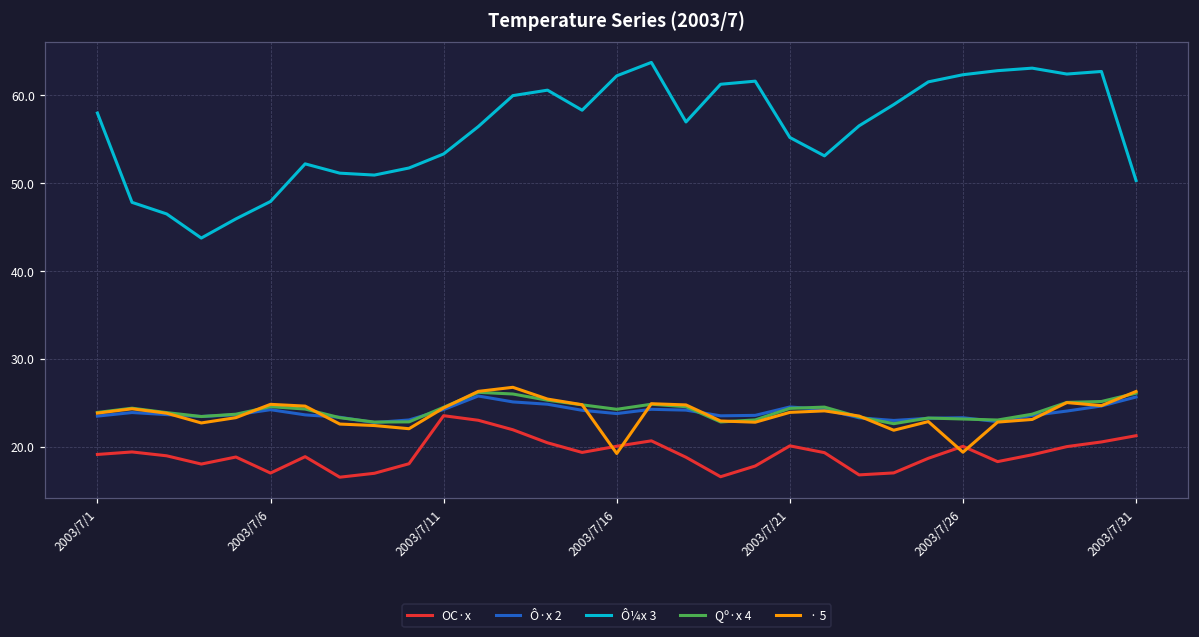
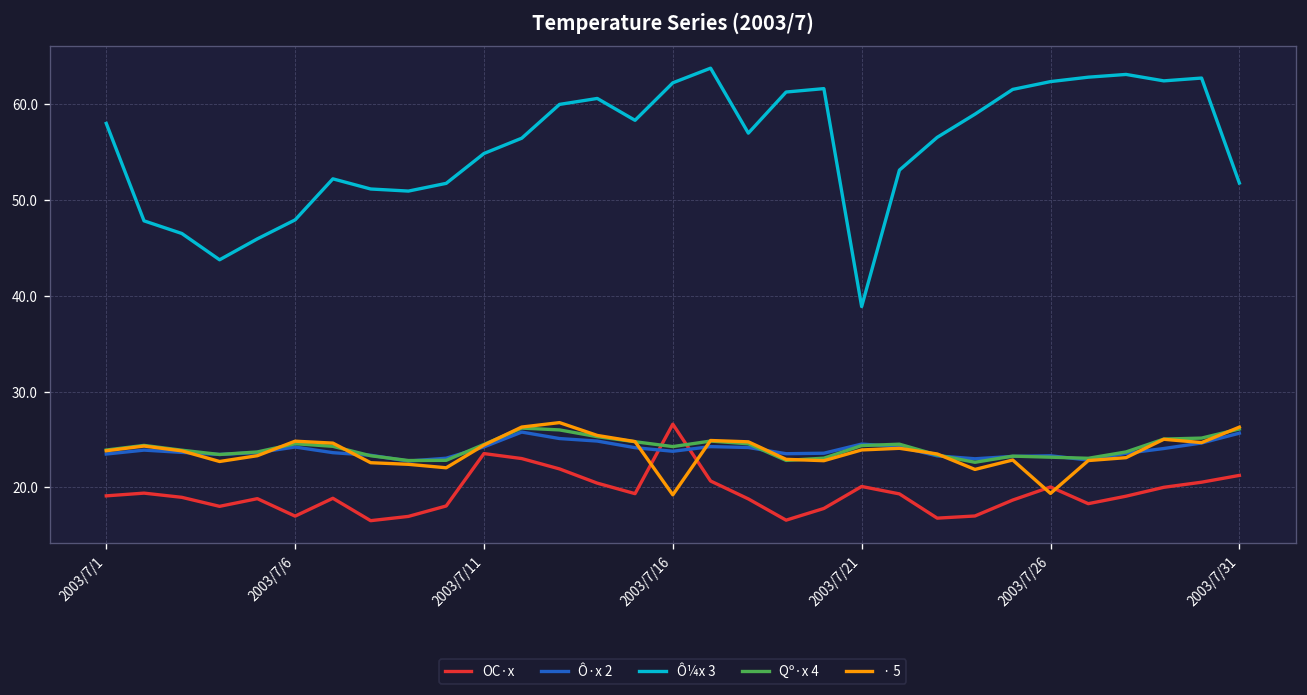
Ô¼x 3, 2003/7/11: 53 -> 55
OC·x, 2003/7/16: 20 -> 27
Ô¼x 3, 2003/7/21: 55 -> 39
Ô¼x 3, 2003/7/31: 50 -> 52
